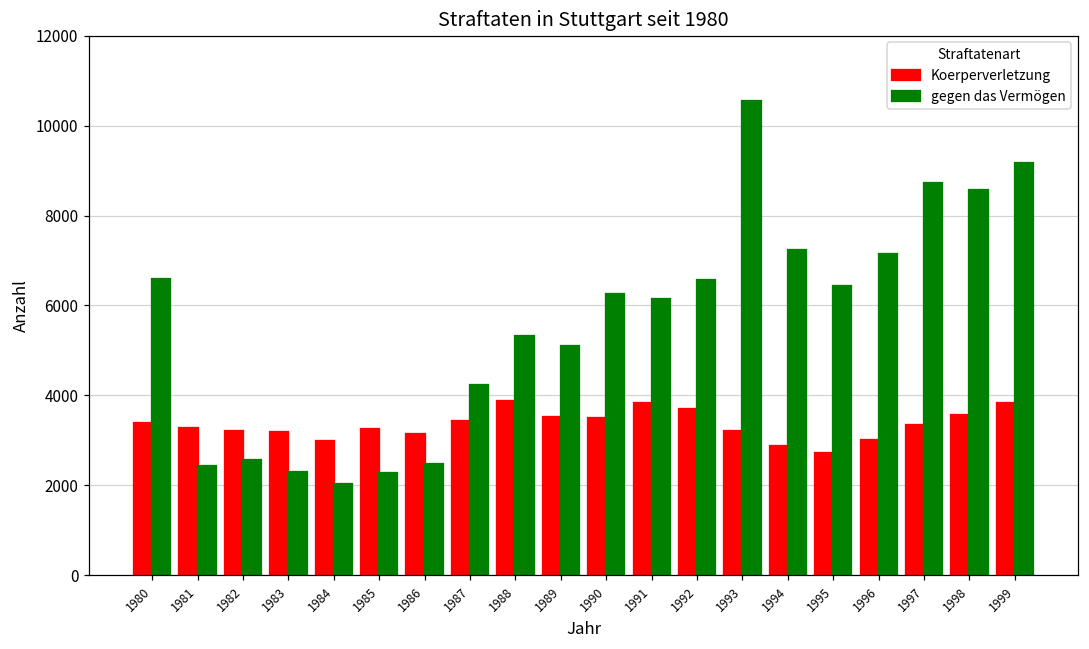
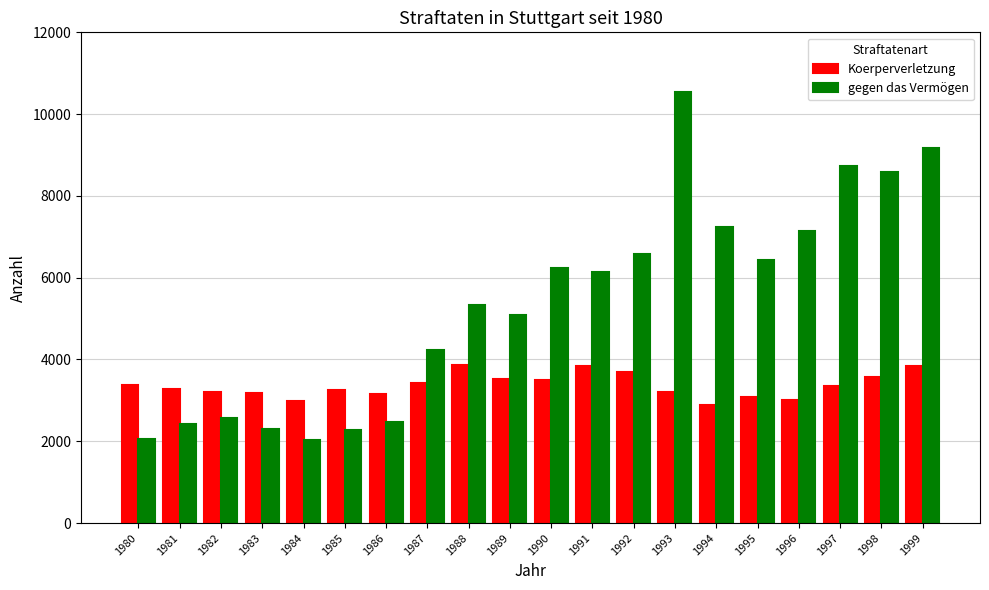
gegen das Vermögen, 1980: 6600 -> 2000
Koerperverletzung, 1995: 2700 -> 3100
